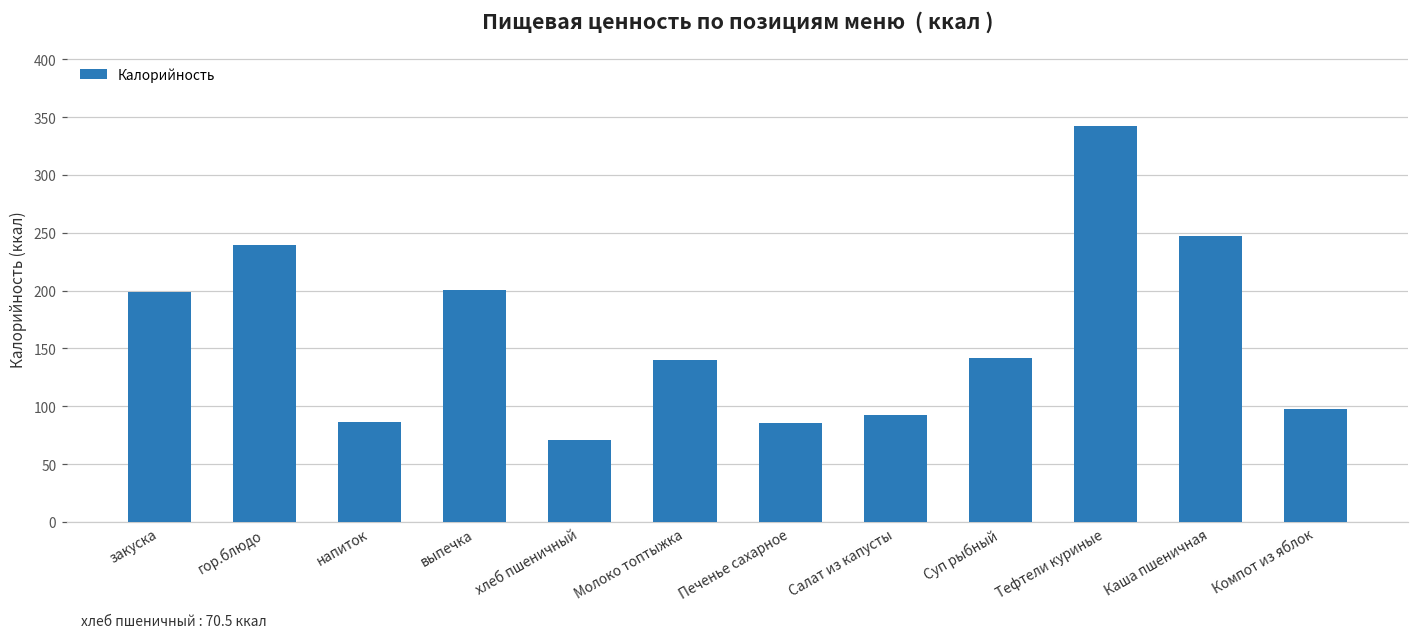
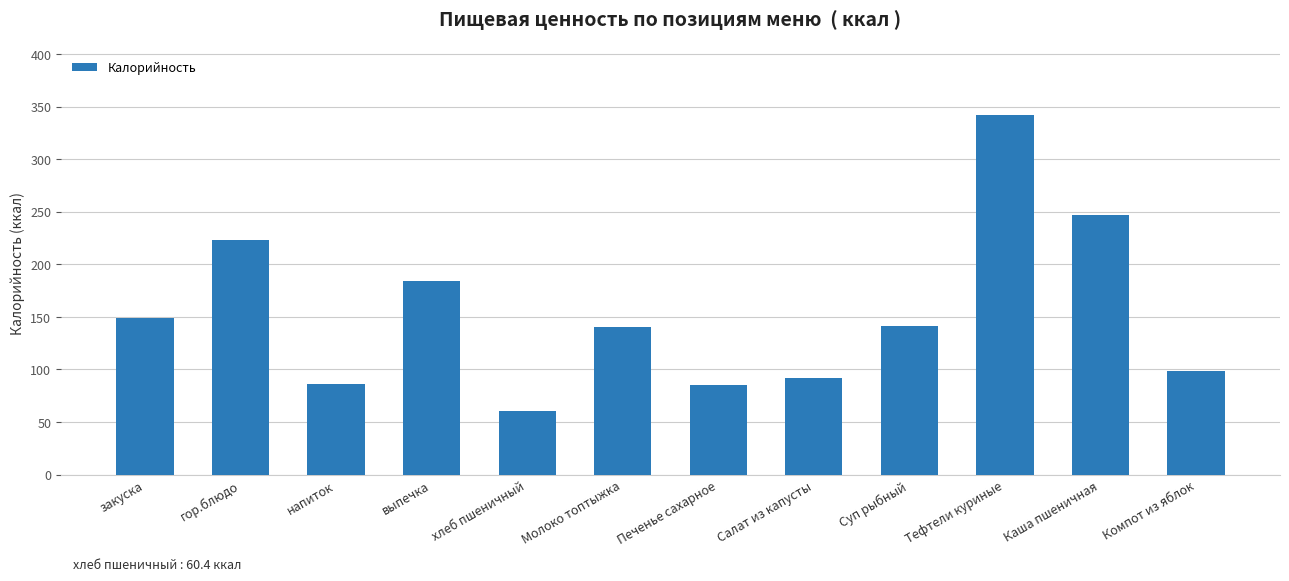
закуска: 199 -> 149
гор.блюдо: 239 -> 223
выпечка: 201 -> 185
хлеб пшеничный: 70.5 -> 60.4
